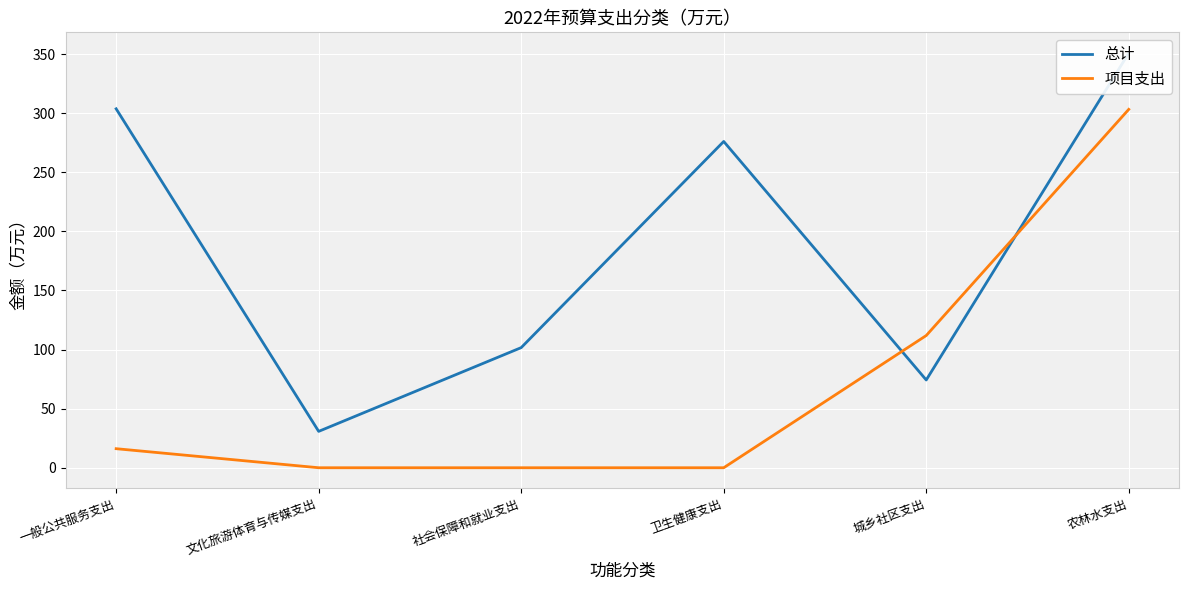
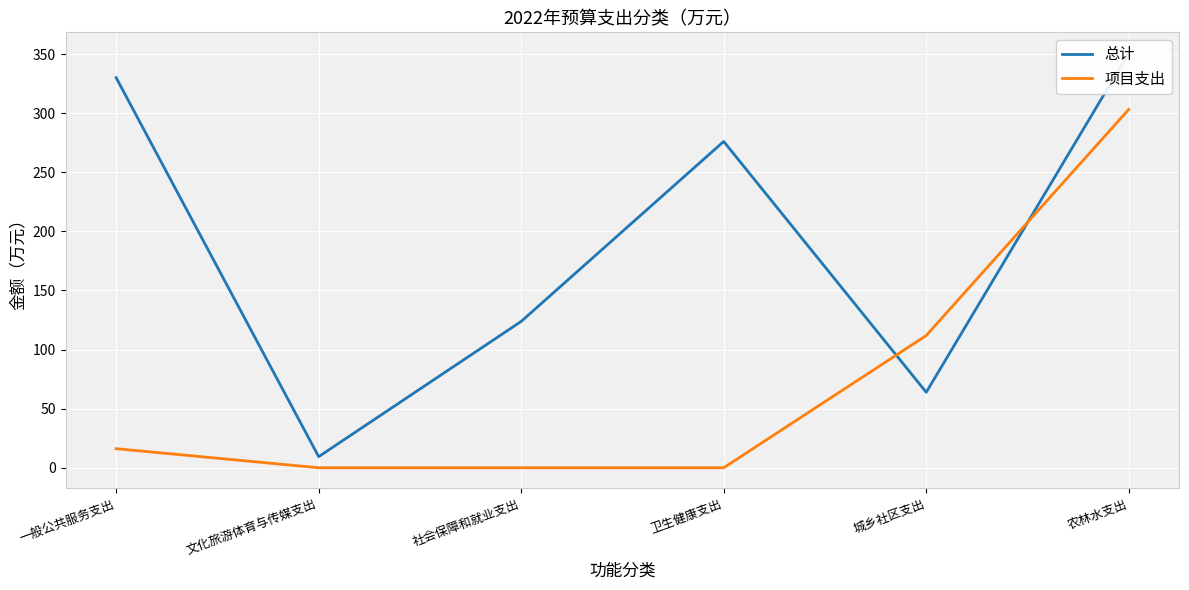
总计, 一般公共服务支出: 304 -> 330
总计, 文化旅游体育与传媒支出: 31 -> 9
总计, 社会保障和就业支出: 102 -> 124
总计, 城乡社区支出: 74 -> 64
